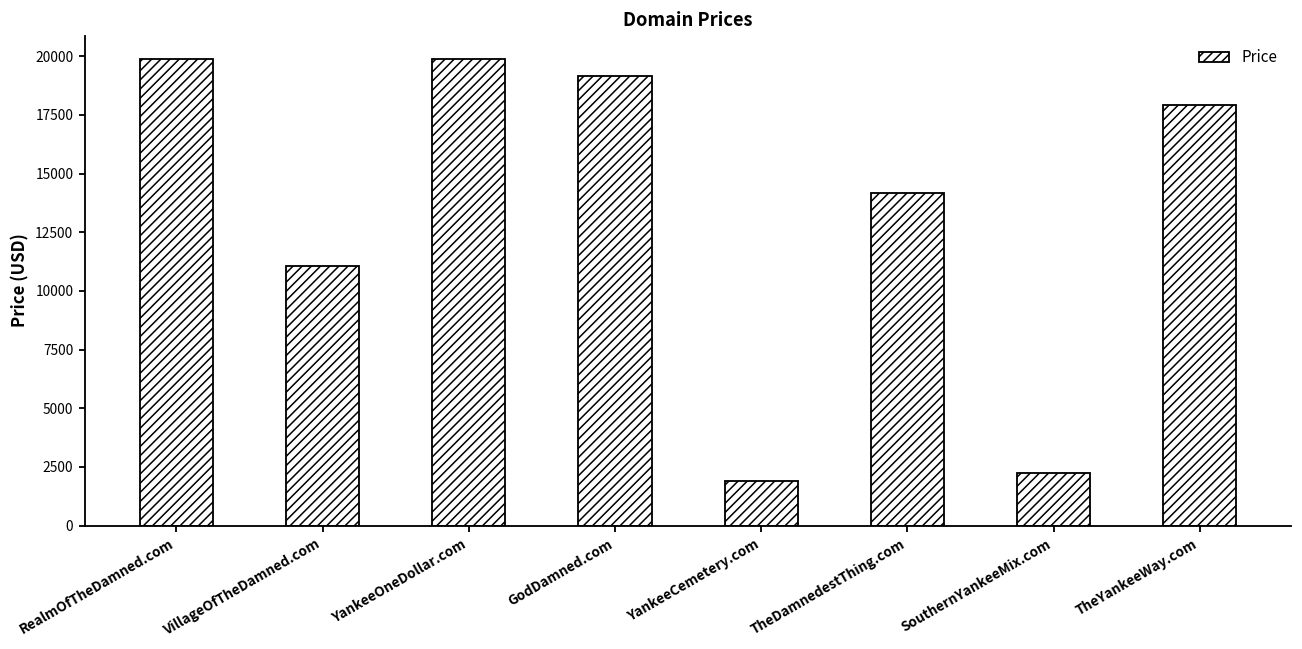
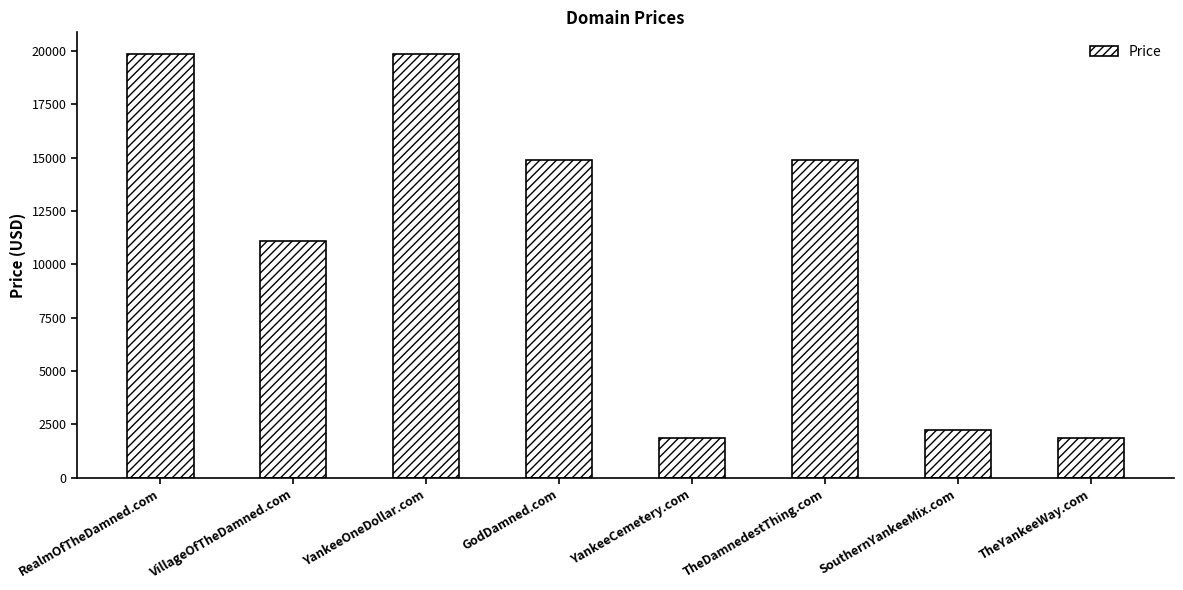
GodDamned.com: 19200 -> 14900
TheDamnedestThing.com: 14200 -> 14900
TheYankeeWay.com: 17900 -> 1900
